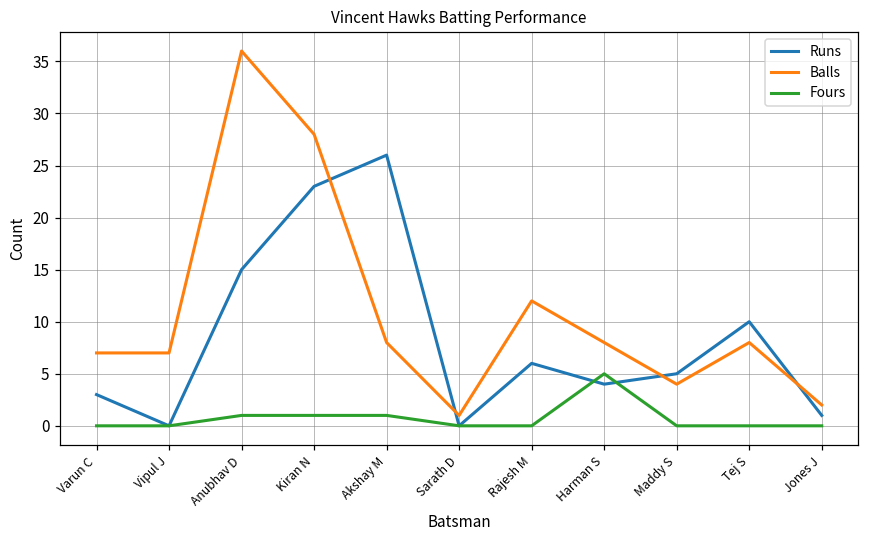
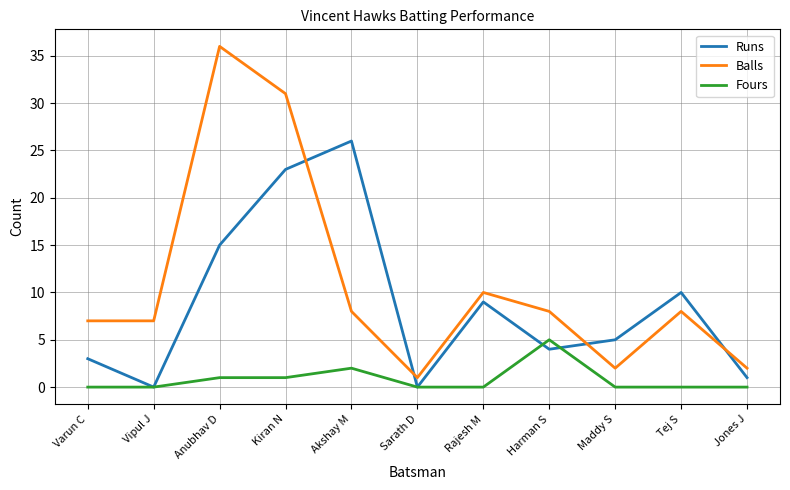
Balls, Kiran N: 28 -> 31
Fours, Akshay M: 1 -> 2
Runs, Rajesh M: 6 -> 9
Balls, Rajesh M: 12 -> 10
Balls, Maddy S: 4 -> 2
